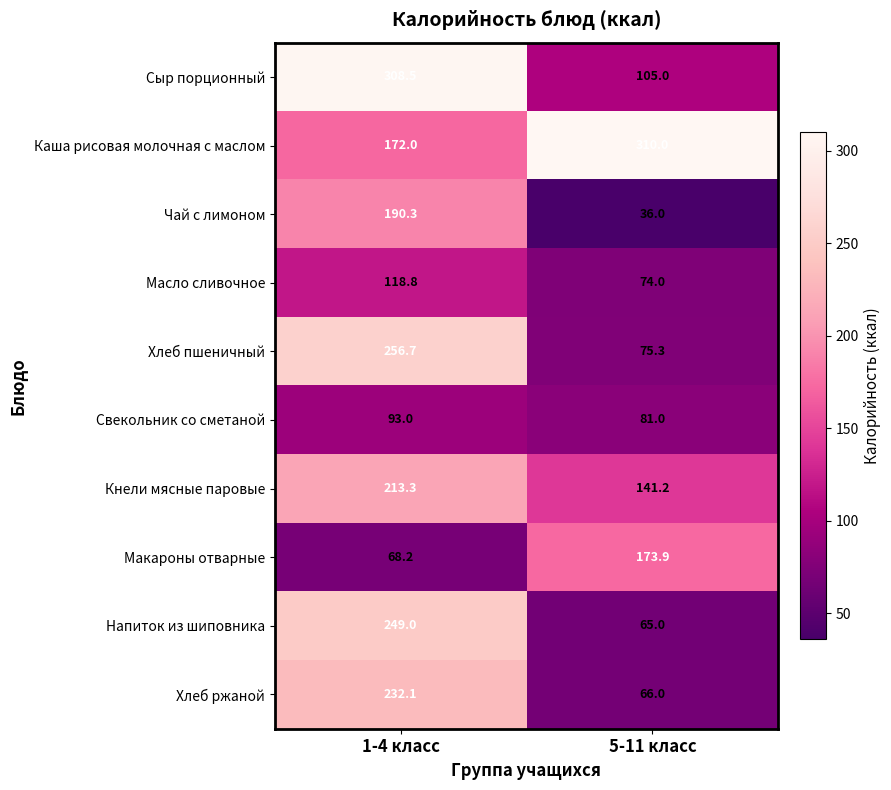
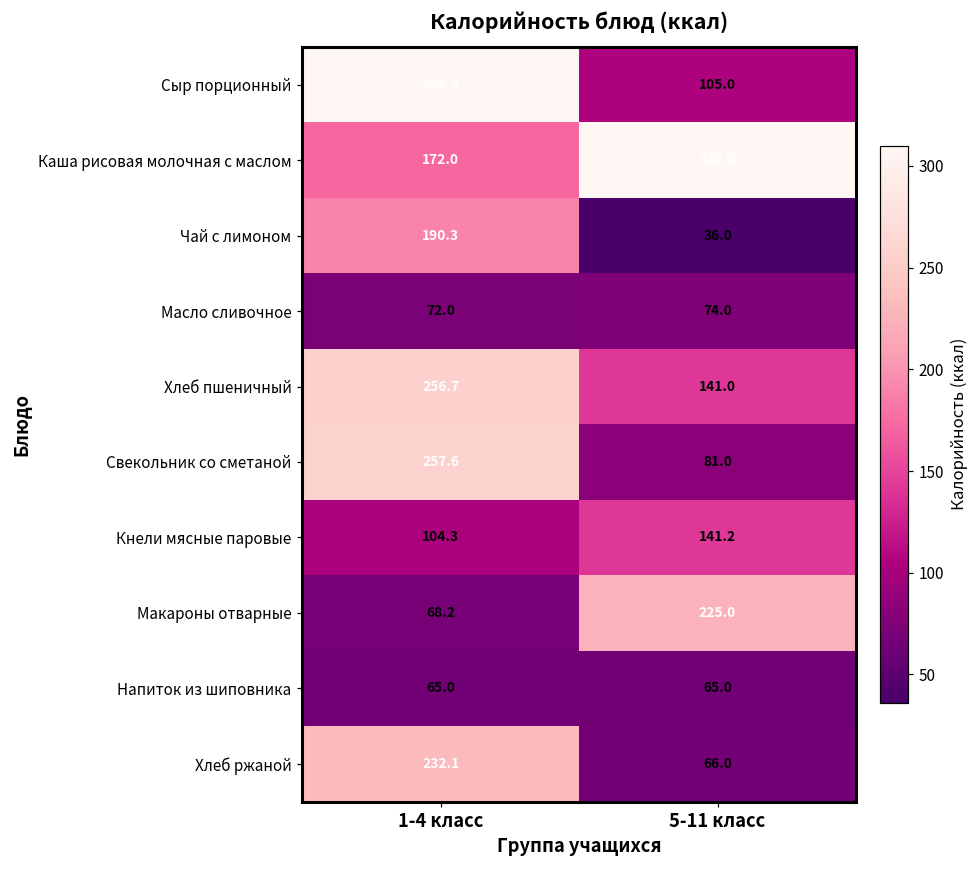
Масло сливочное, 1-4 класс: 118.8 -> 72.0
Хлеб пшеничный, 5-11 класс: 75.3 -> 141.0
Свекольник со сметаной, 1-4 класс: 93.0 -> 257.6
Кнели мясные паровые, 1-4 класс: 213.3 -> 104.3
Макароны отварные, 5-11 класс: 173.9 -> 225.0
Напиток из шиповника, 1-4 класс: 249.0 -> 65.0
